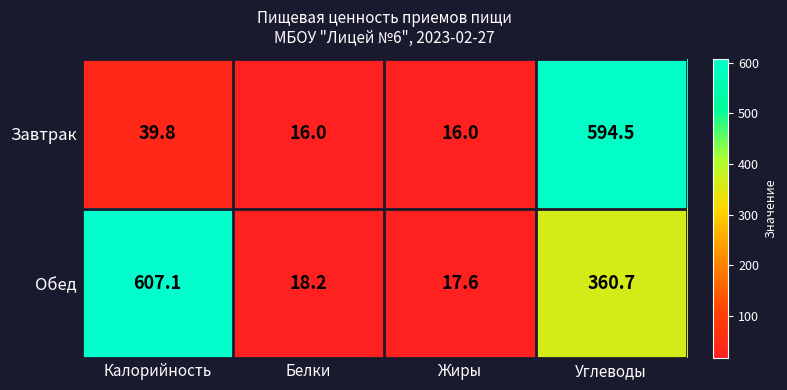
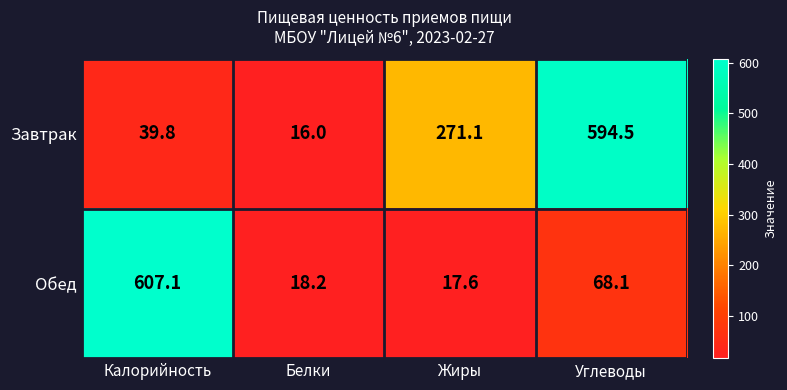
Завтрак, Жиры: 16.0 -> 271.1
Обед, Углеводы: 360.7 -> 68.1
